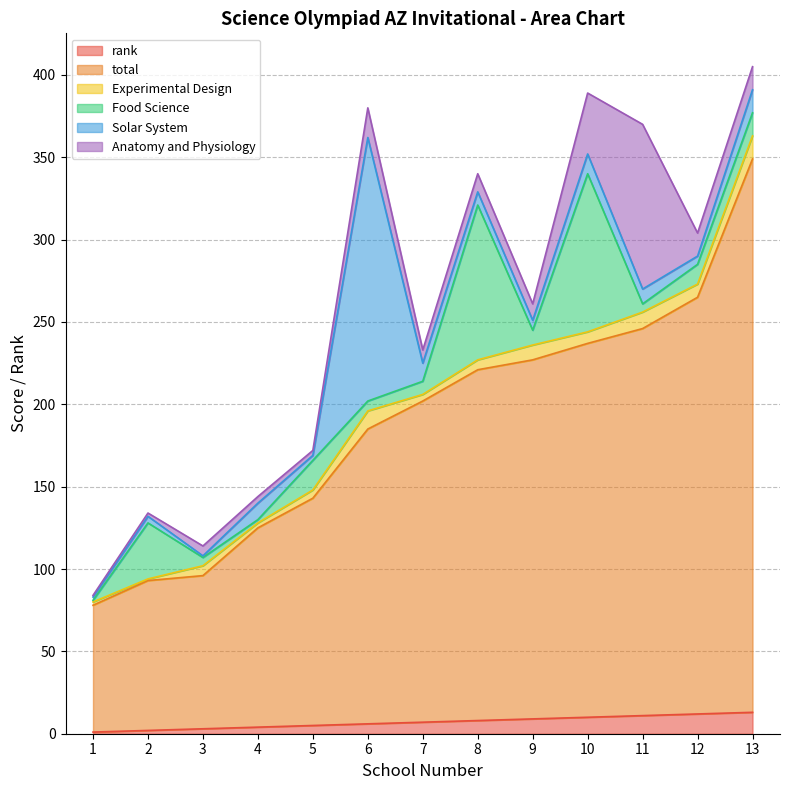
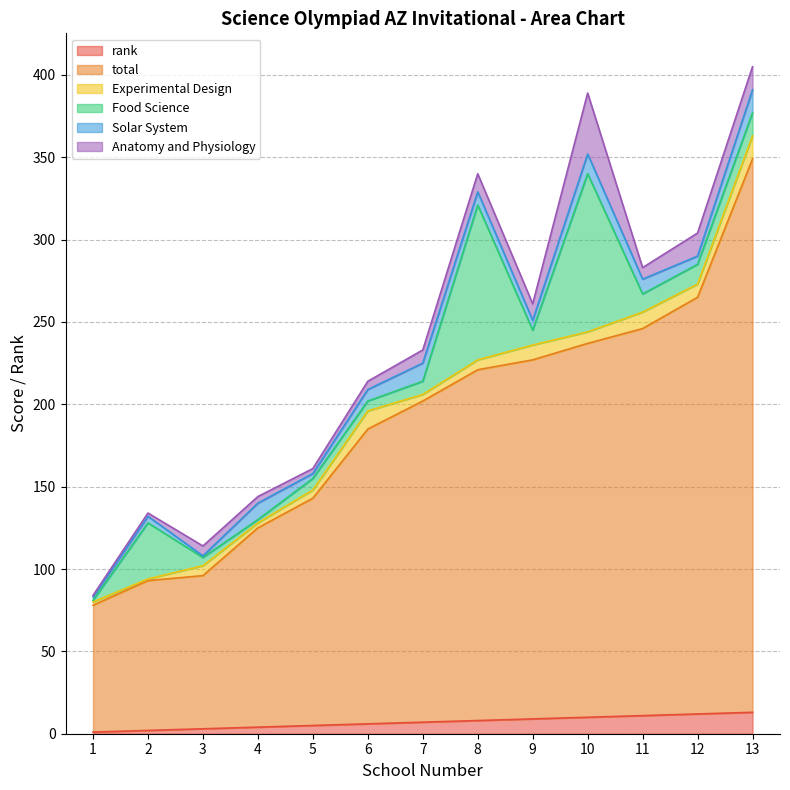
Food Science, 5: 18 -> 7
Solar System, 6: 160 -> 7
Anatomy and Physiology, 6: 18 -> 5
Food Science, 11: 5 -> 11
Anatomy and Physiology, 11: 100 -> 7
